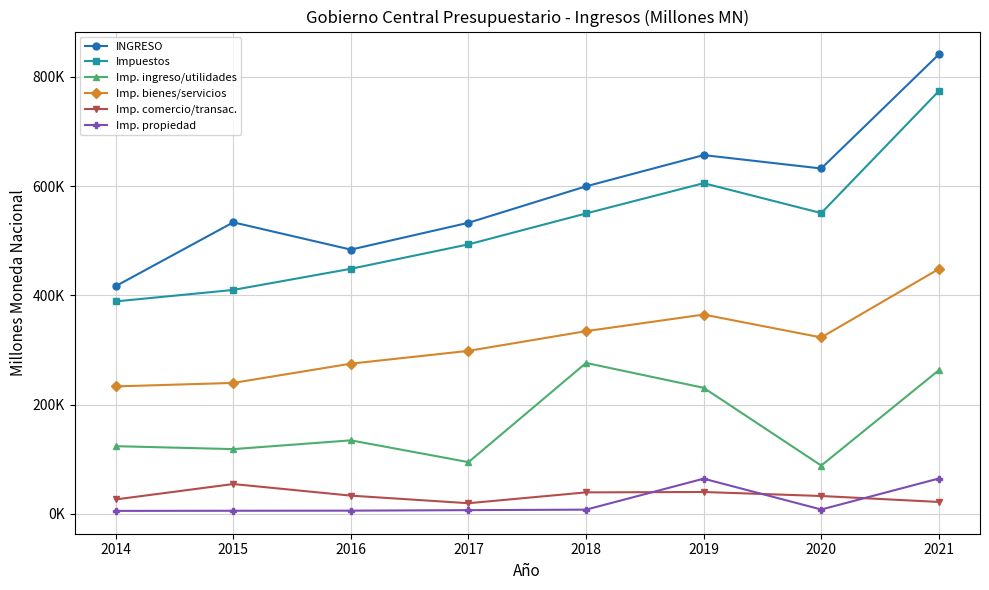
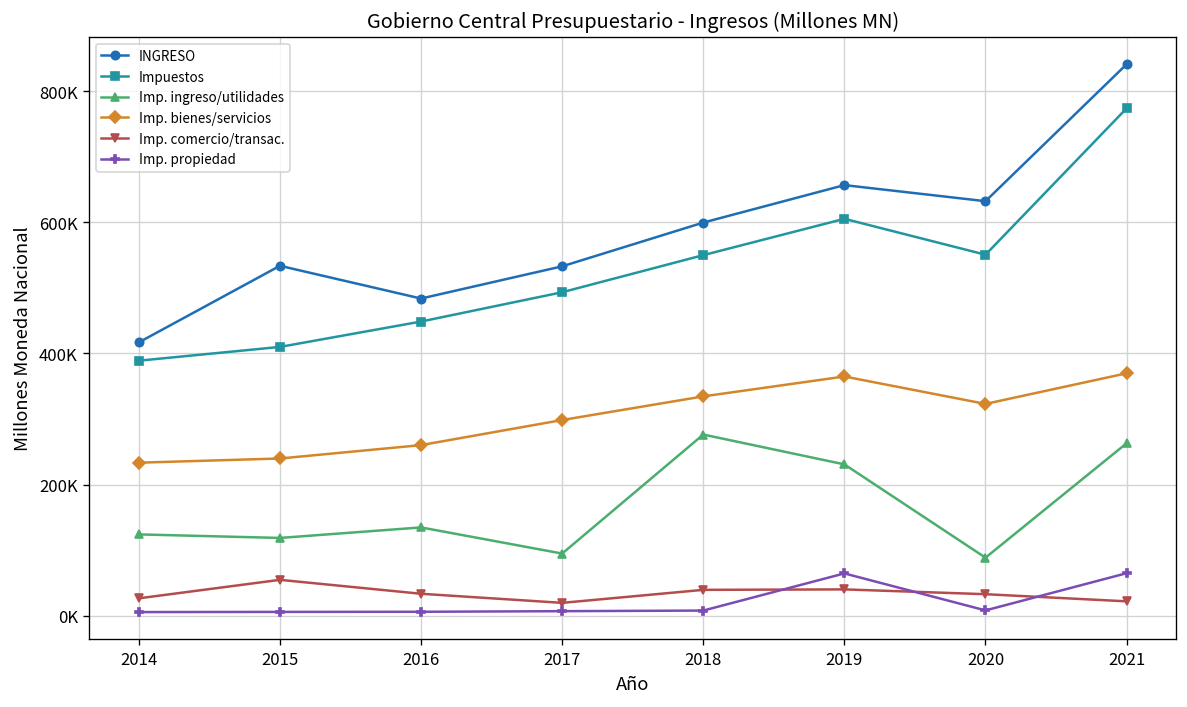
Imp. bienes/servicios, 2016: 270000 -> 260000
Imp. bienes/servicios, 2021: 450000 -> 370000
